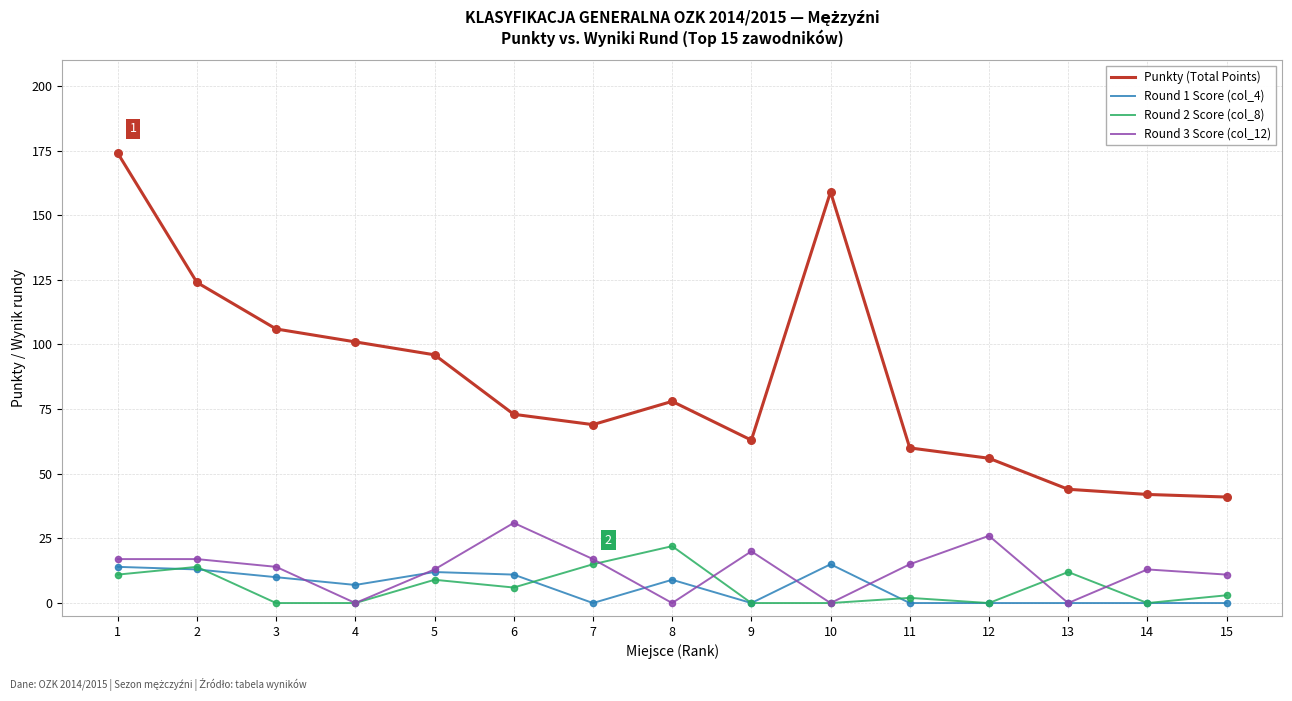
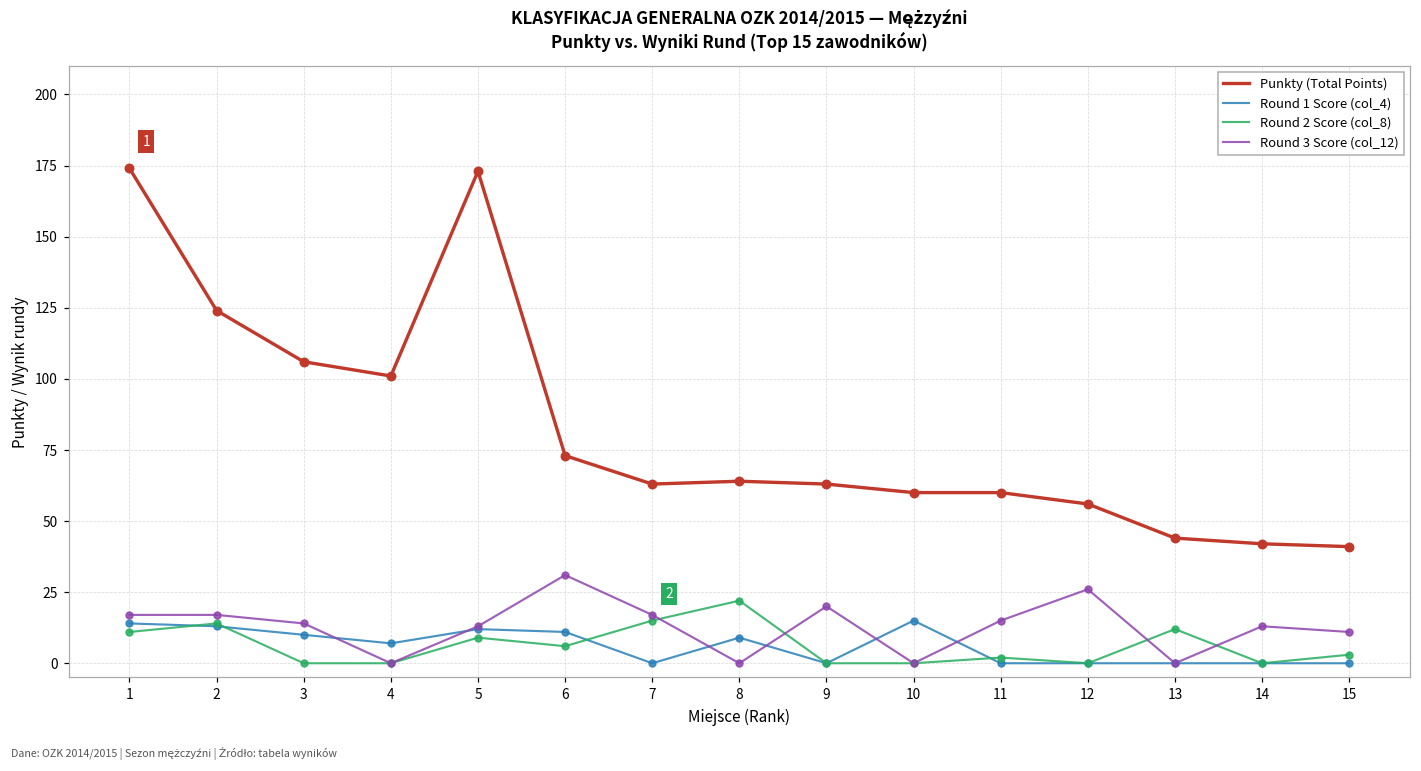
Punkty (Total Points), 5: 96 -> 173
Punkty (Total Points), 7: 69 -> 63
Punkty (Total Points), 8: 78 -> 64
Punkty (Total Points), 10: 159 -> 60
